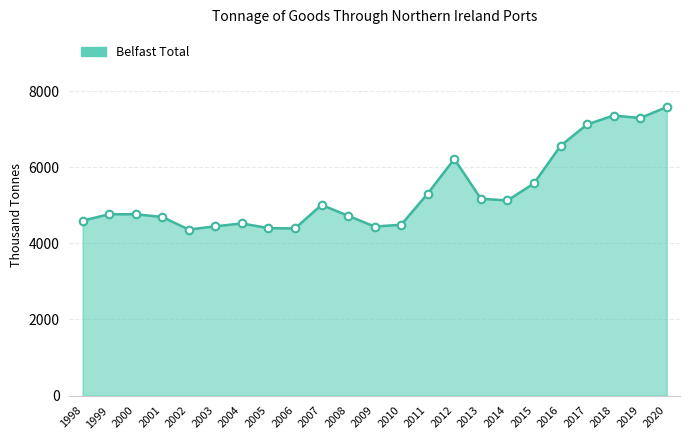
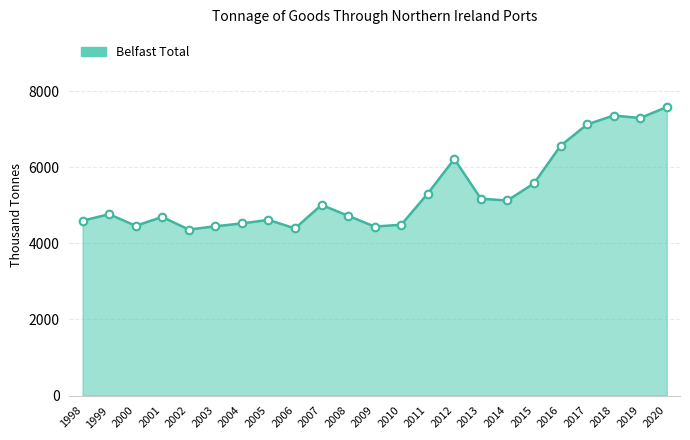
2000: 4800 -> 4500
2005: 4400 -> 4600
